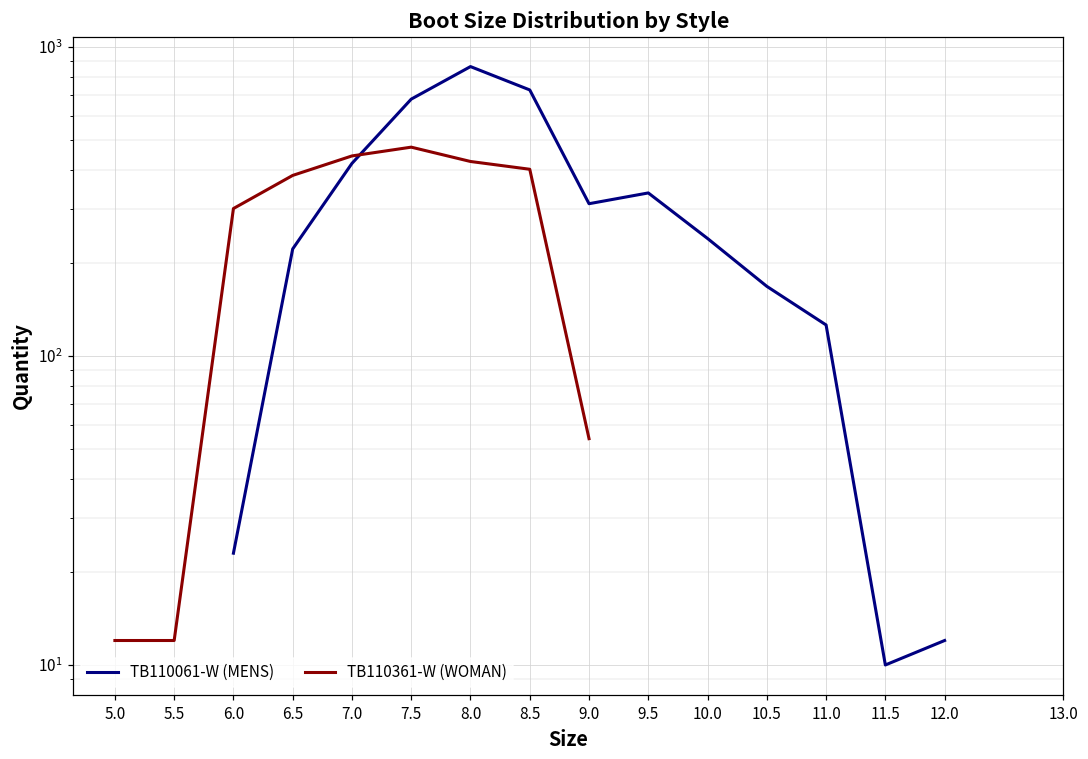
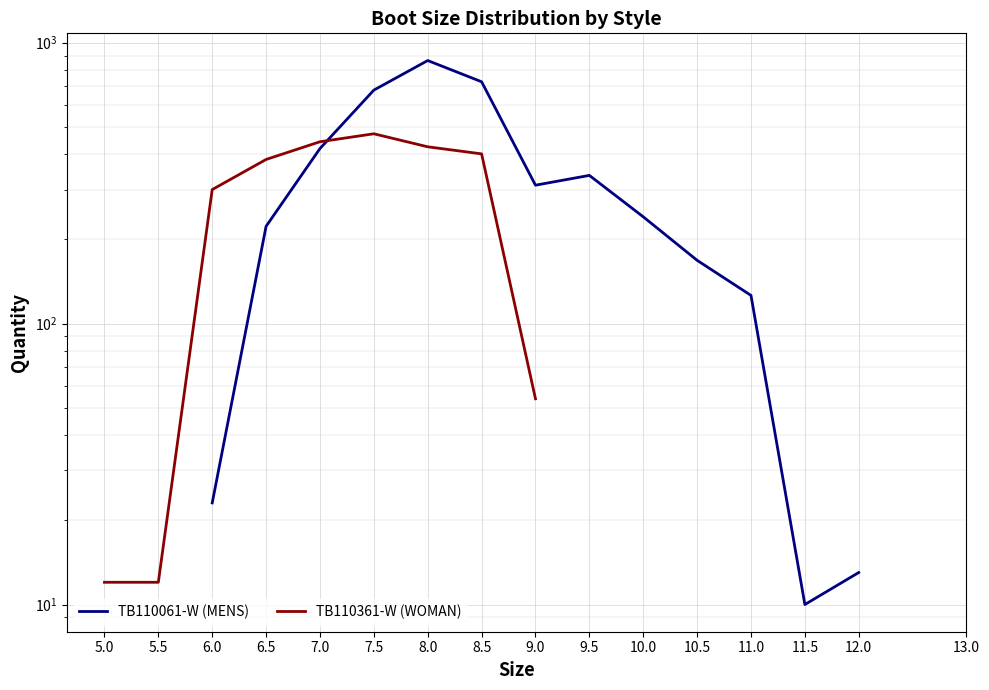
TB110061-W (MENS), 12.0: 12 -> 13
